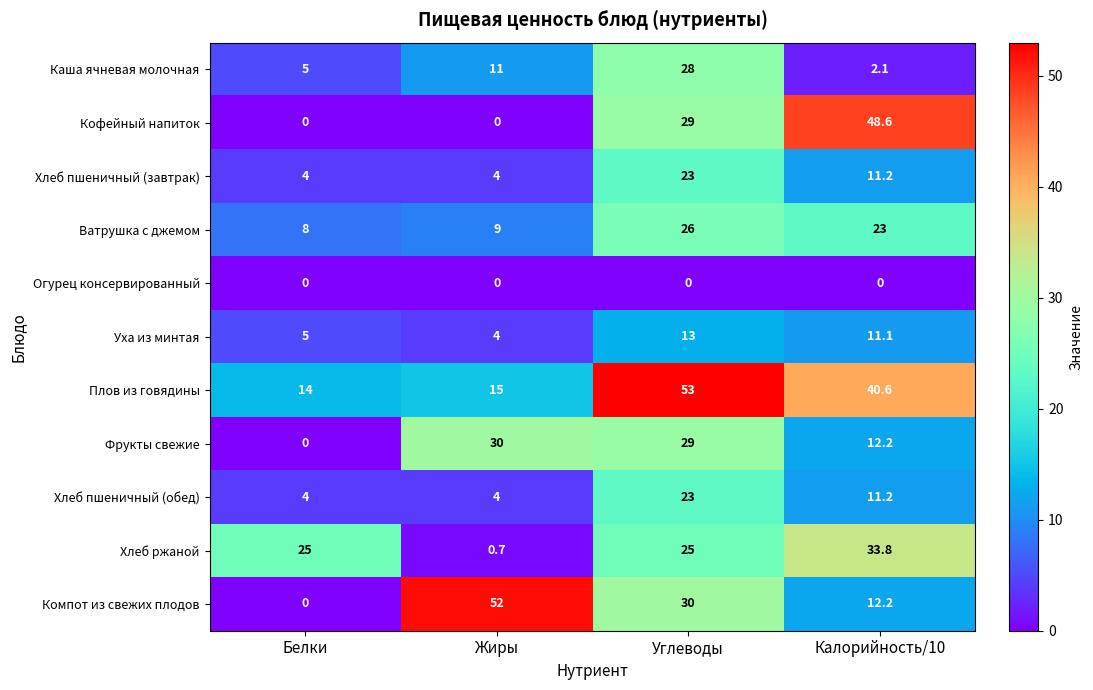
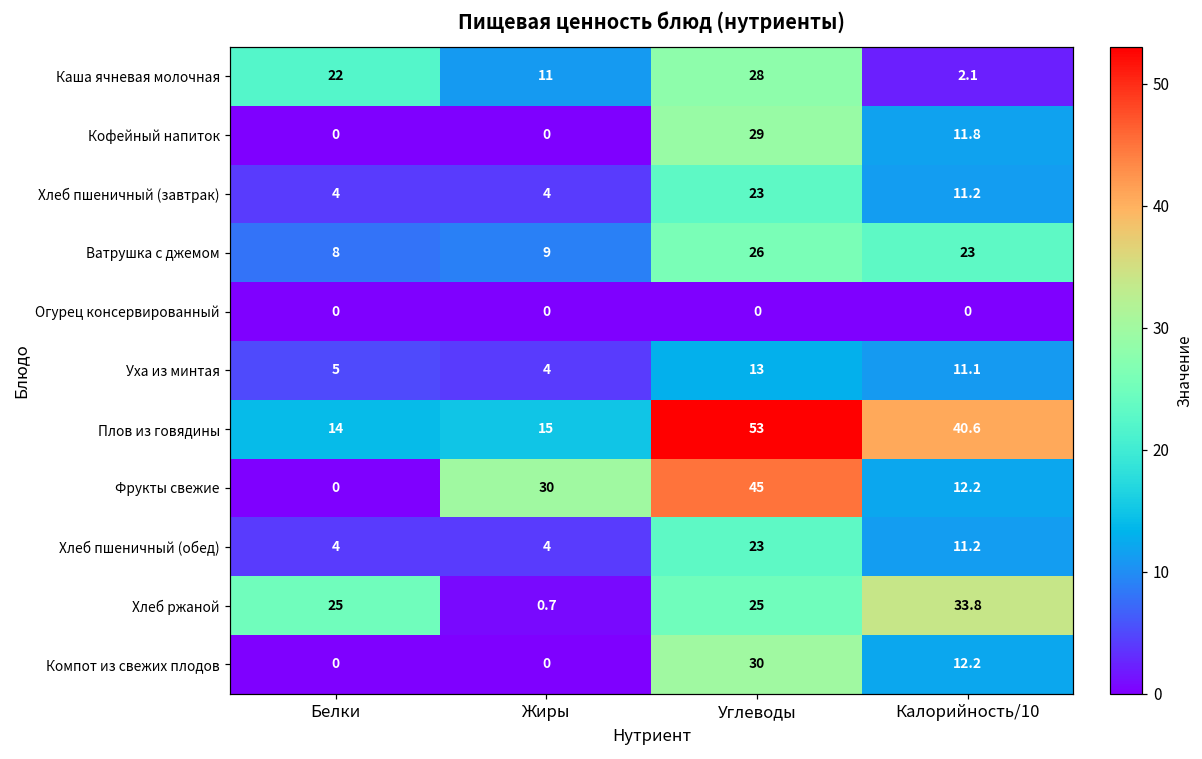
Каша ячневая молочная, Белки: 5 -> 22
Кофейный напиток, Калорийность/10: 48.6 -> 11.8
Фрукты свежие, Углеводы: 29 -> 45
Компот из свежих плодов, Жиры: 52 -> 0
